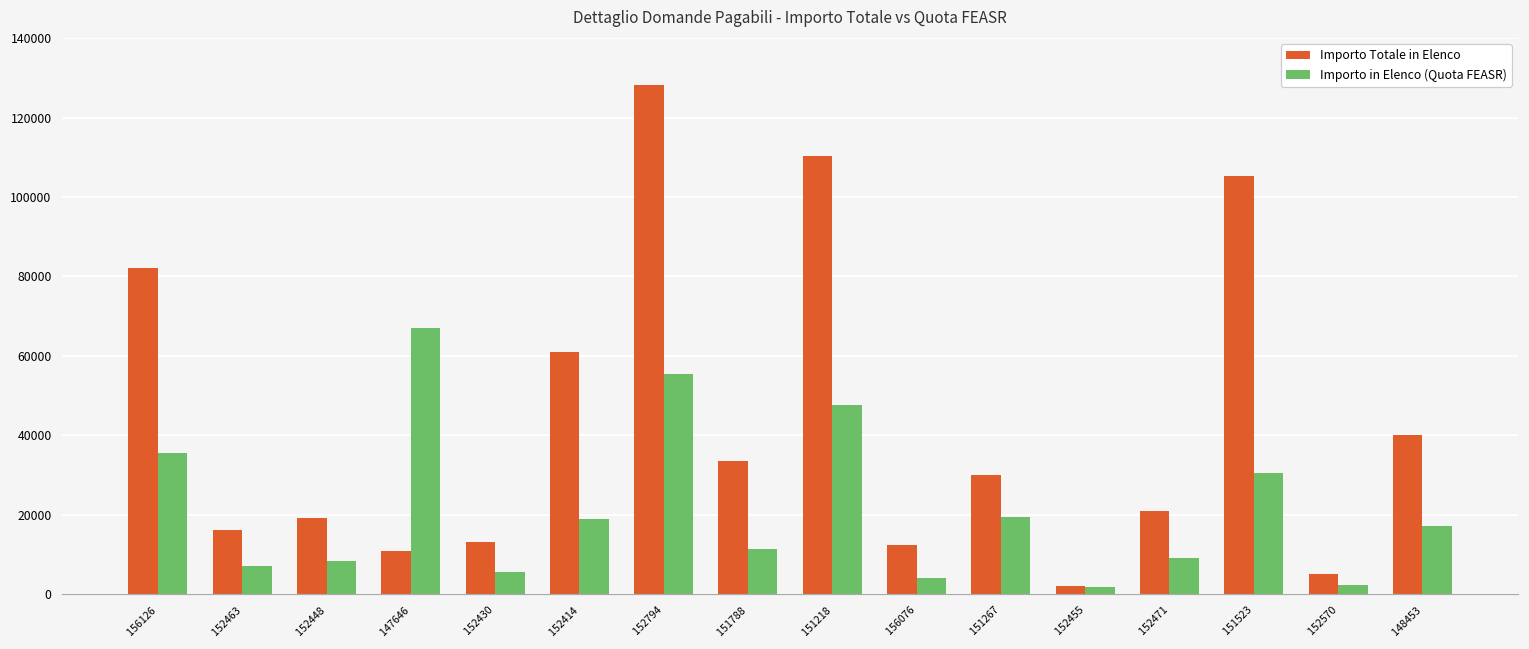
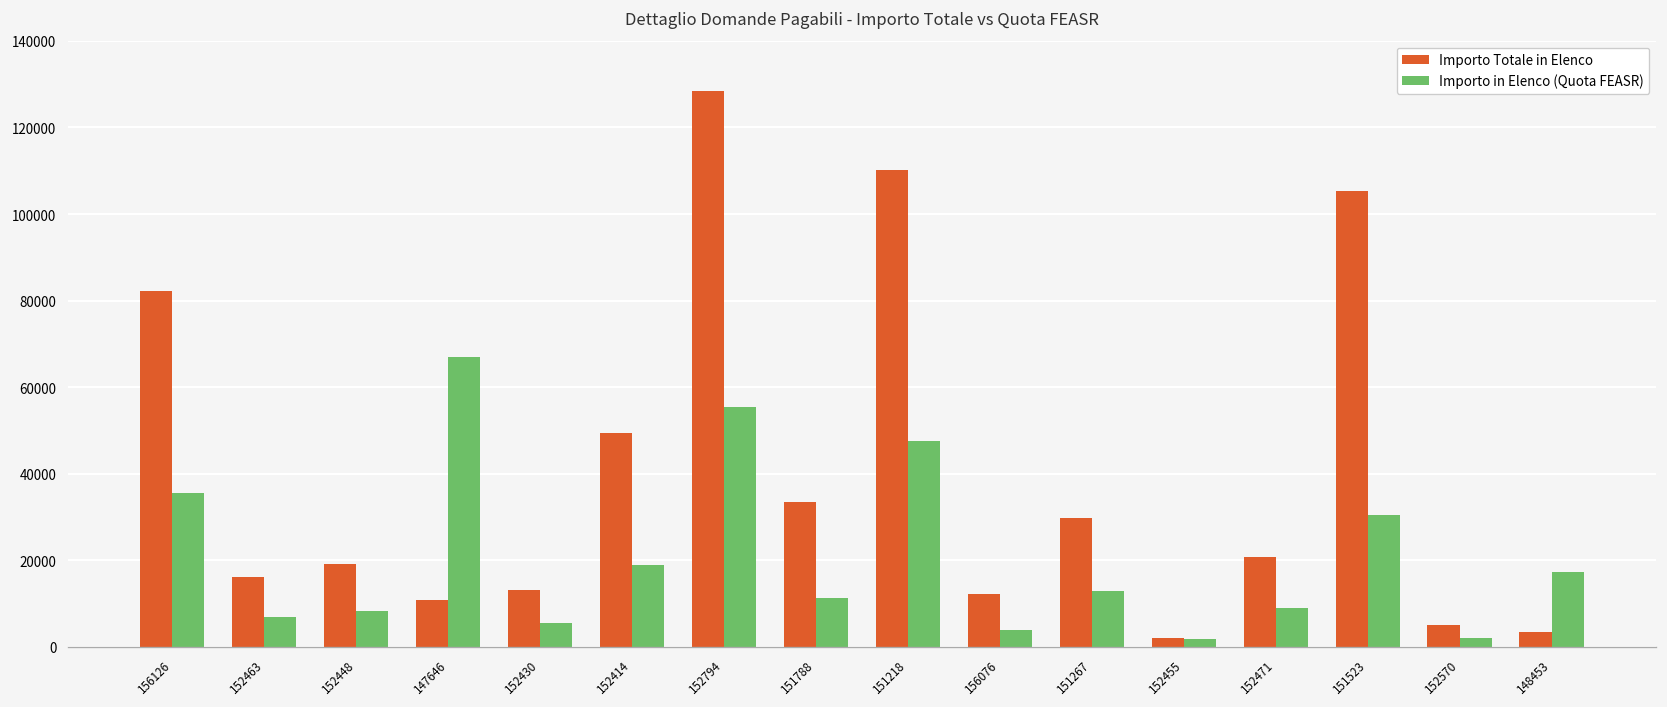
Importo Totale in Elenco, 152414: 61000 -> 49000
Importo in Elenco (Quota FEASR), 151267: 19000 -> 13000
Importo Totale in Elenco, 148453: 40000 -> 3000
